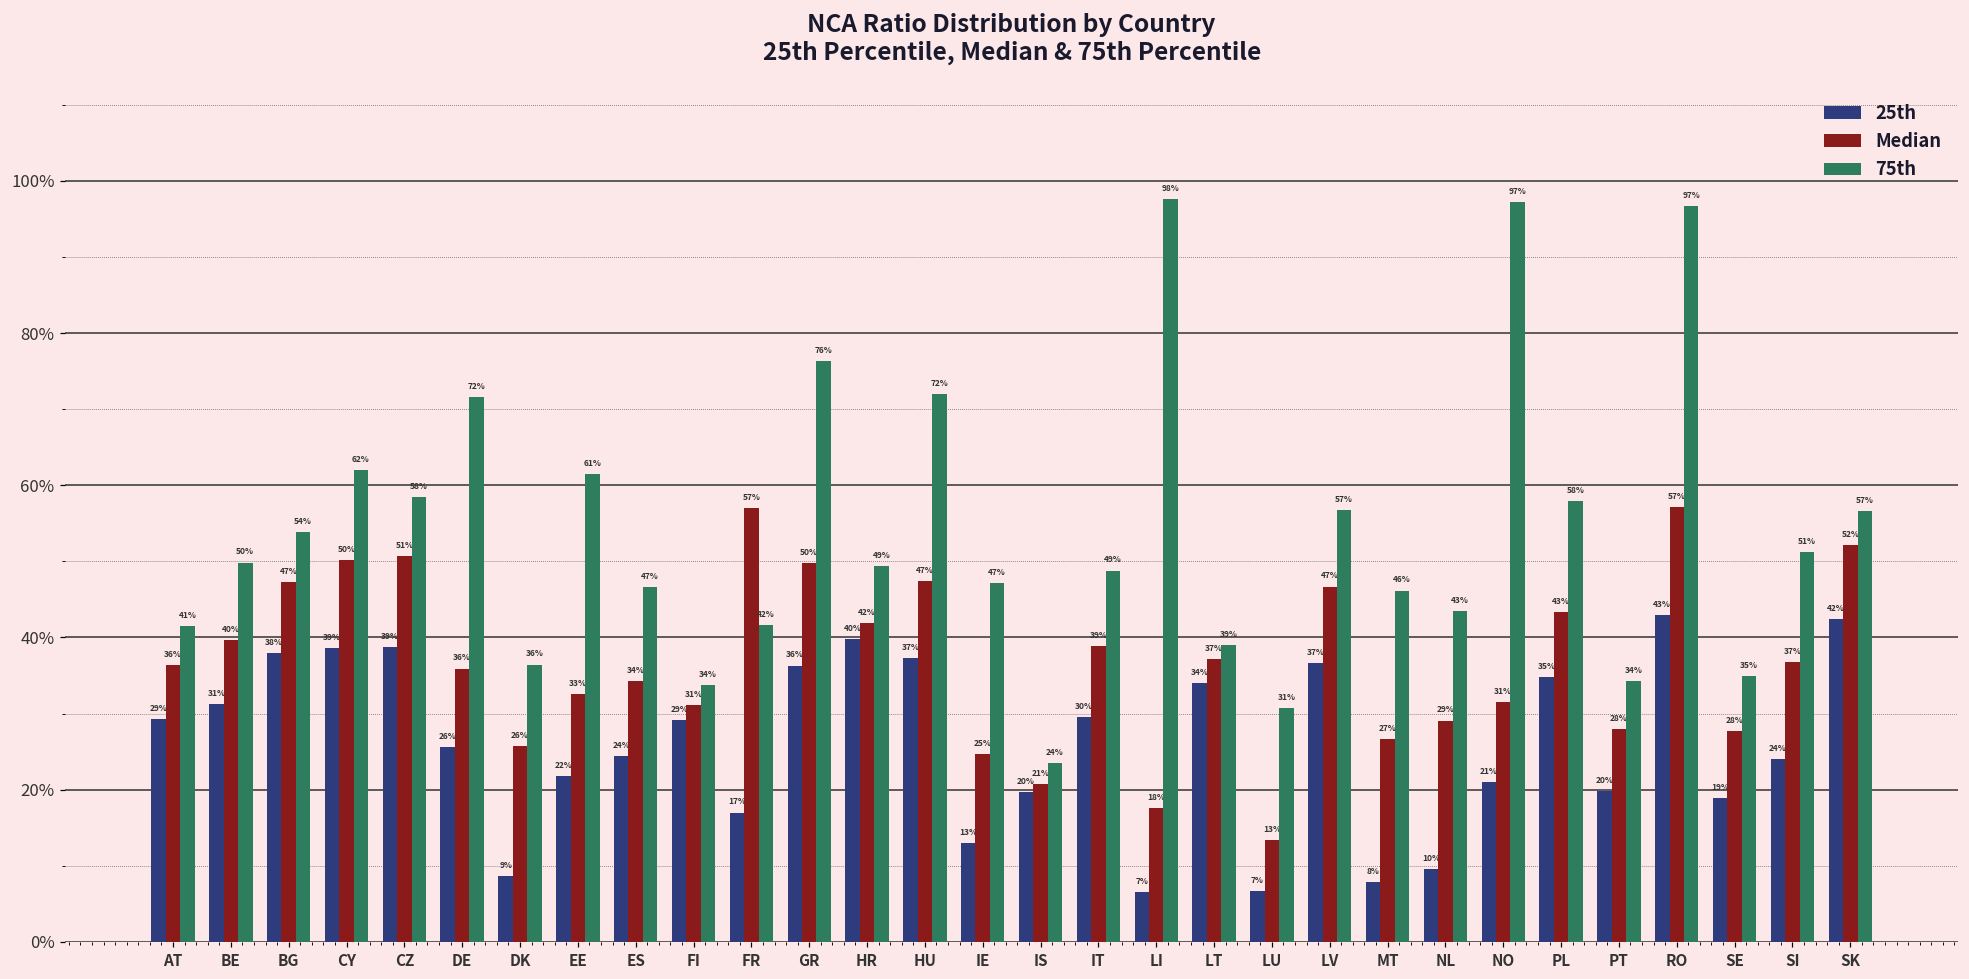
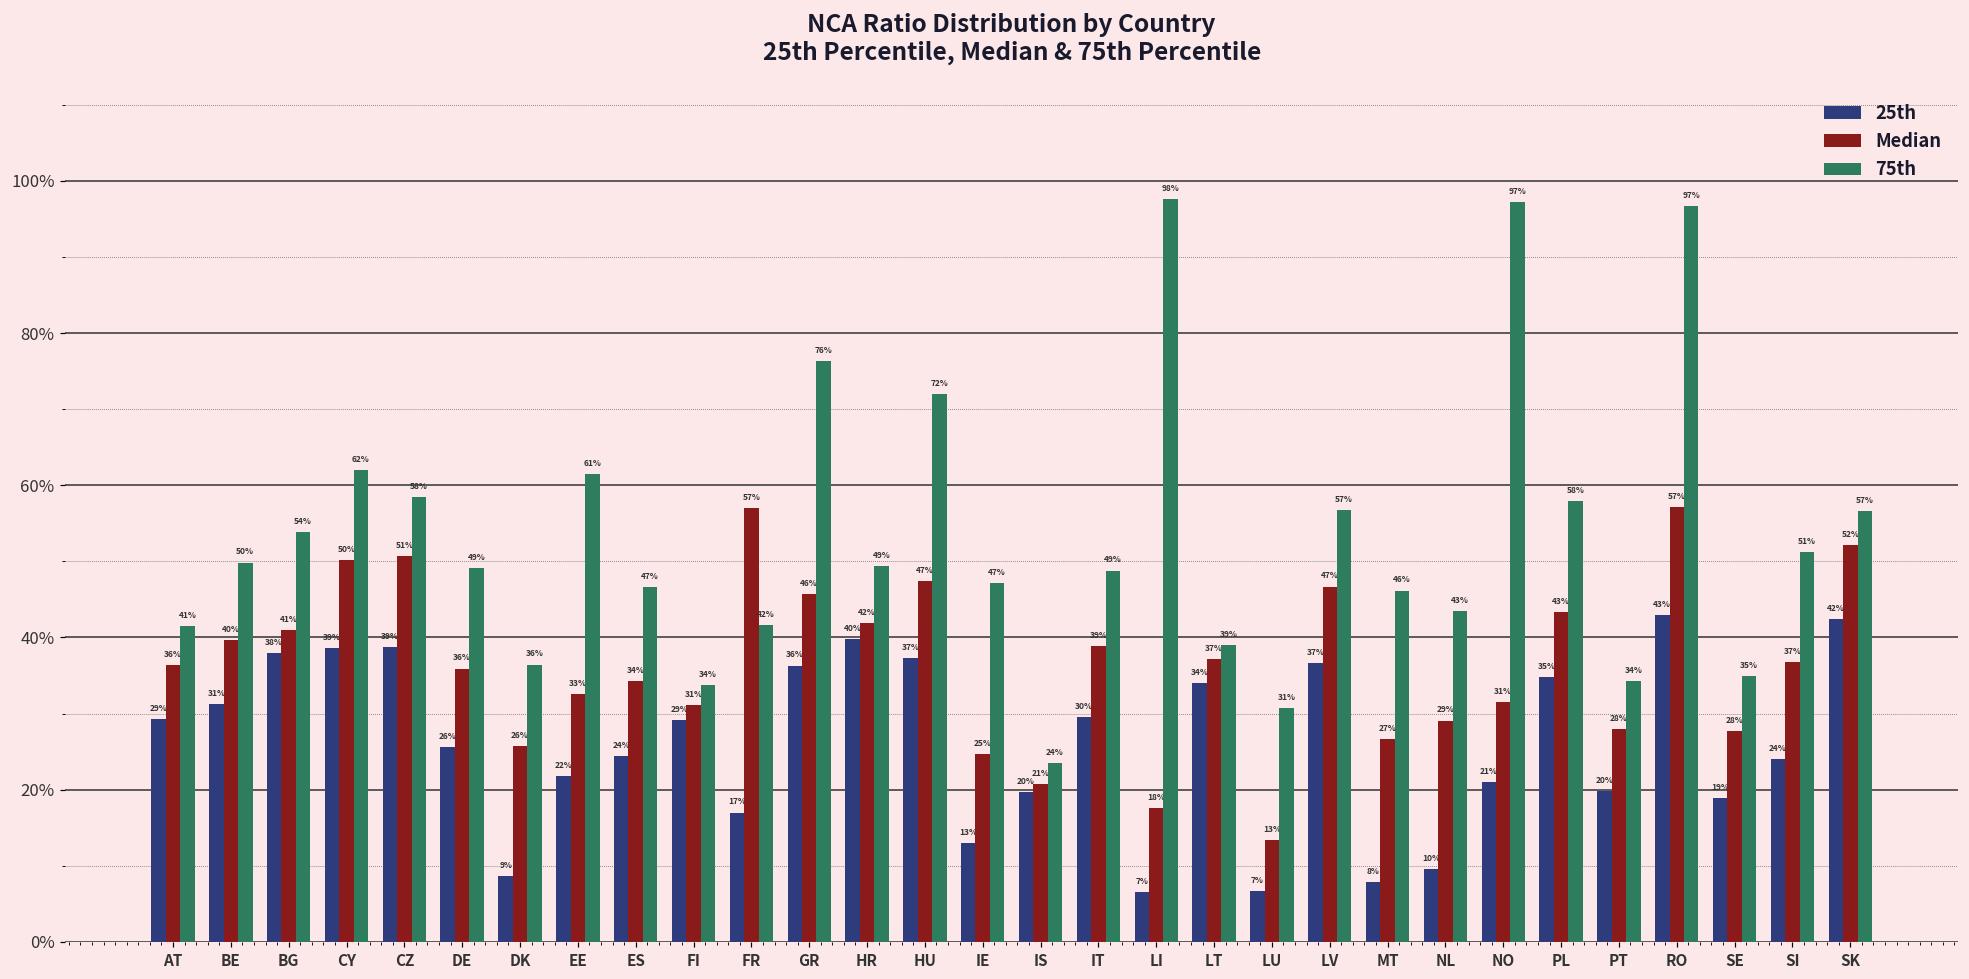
Median, BG: 47% -> 41%
75th, DE: 72% -> 49%
Median, GR: 50% -> 46%
